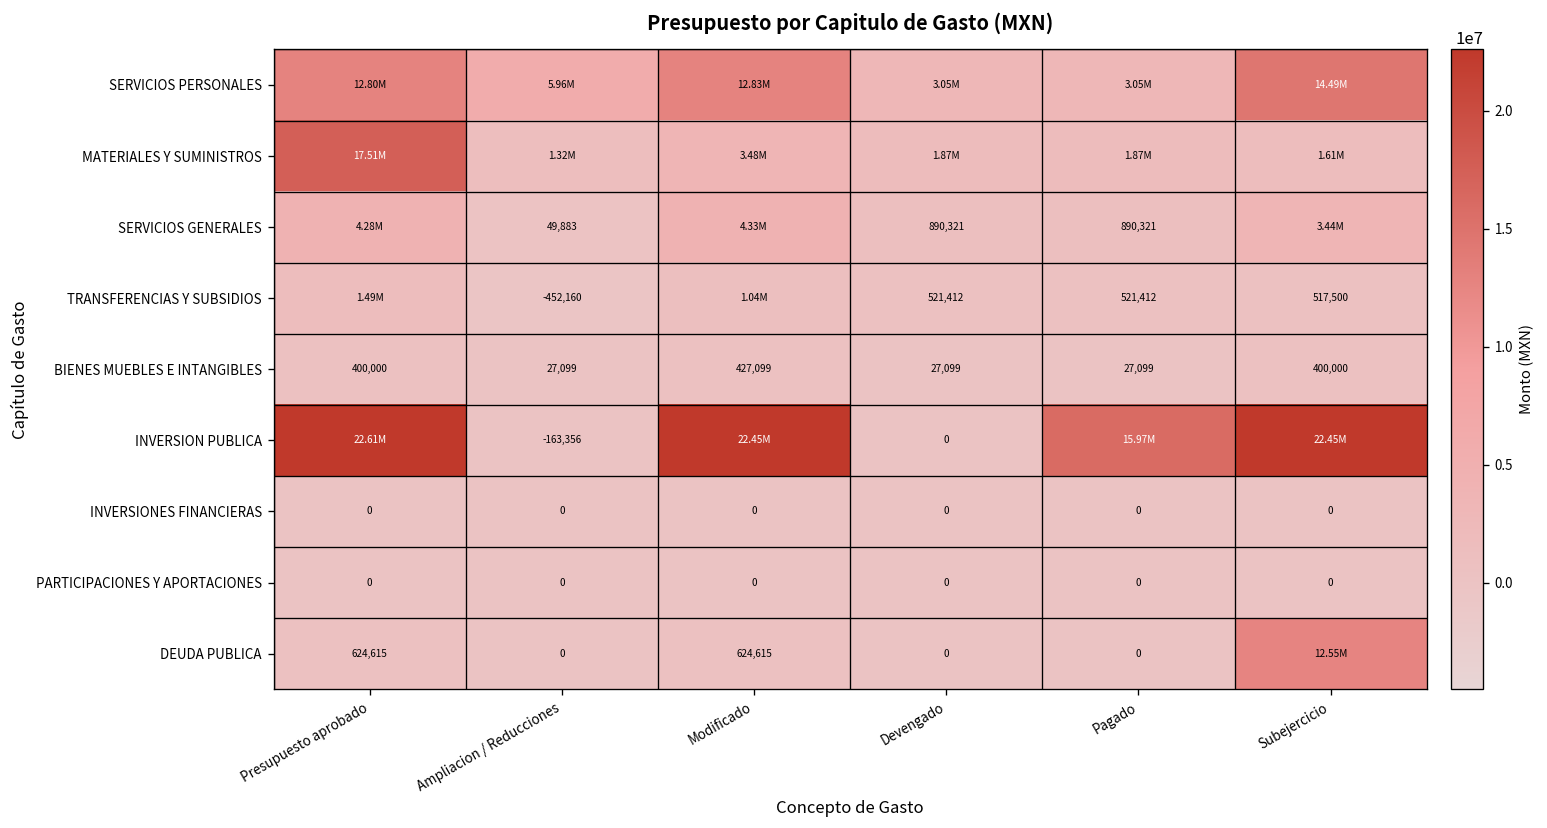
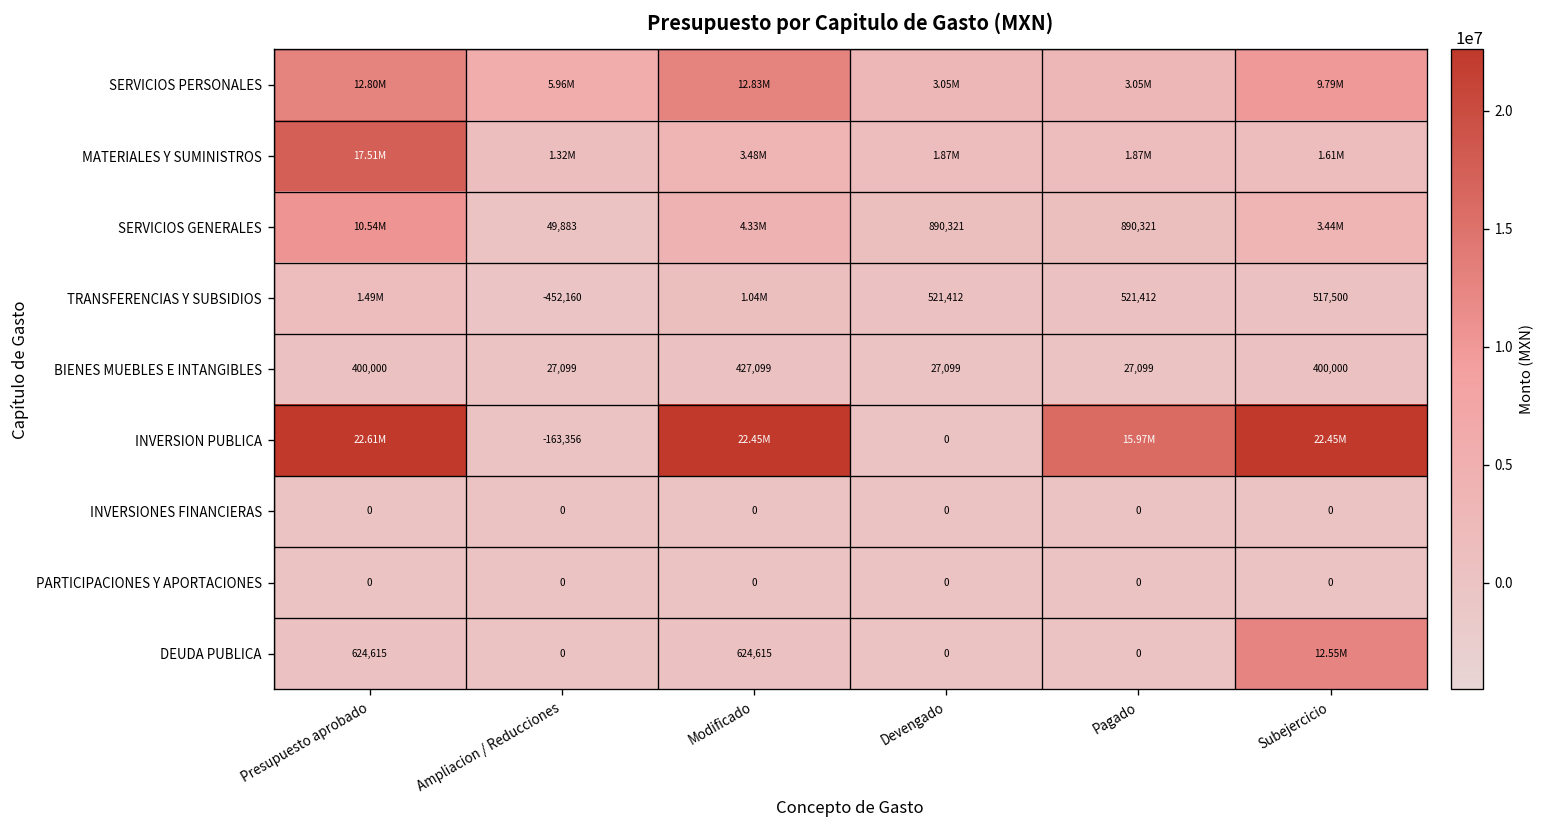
SERVICIOS PERSONALES, Subejercicio: 14.49M -> 9.79M
SERVICIOS GENERALES, Presupuesto aprobado: 4.28M -> 10.54M
